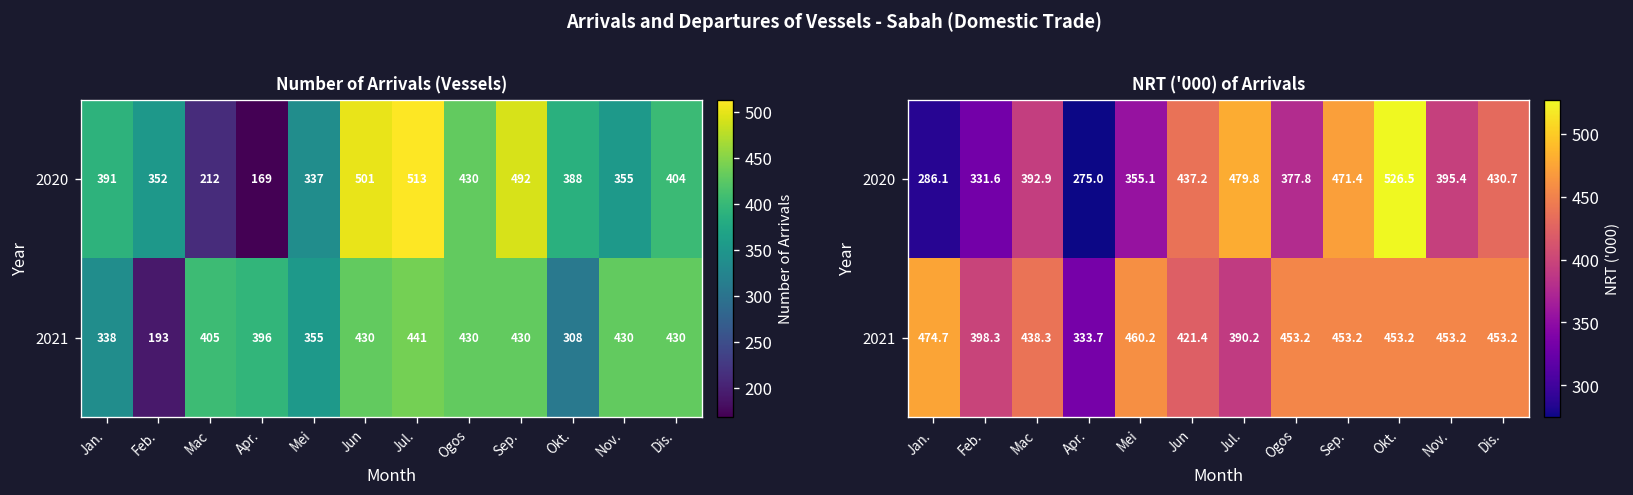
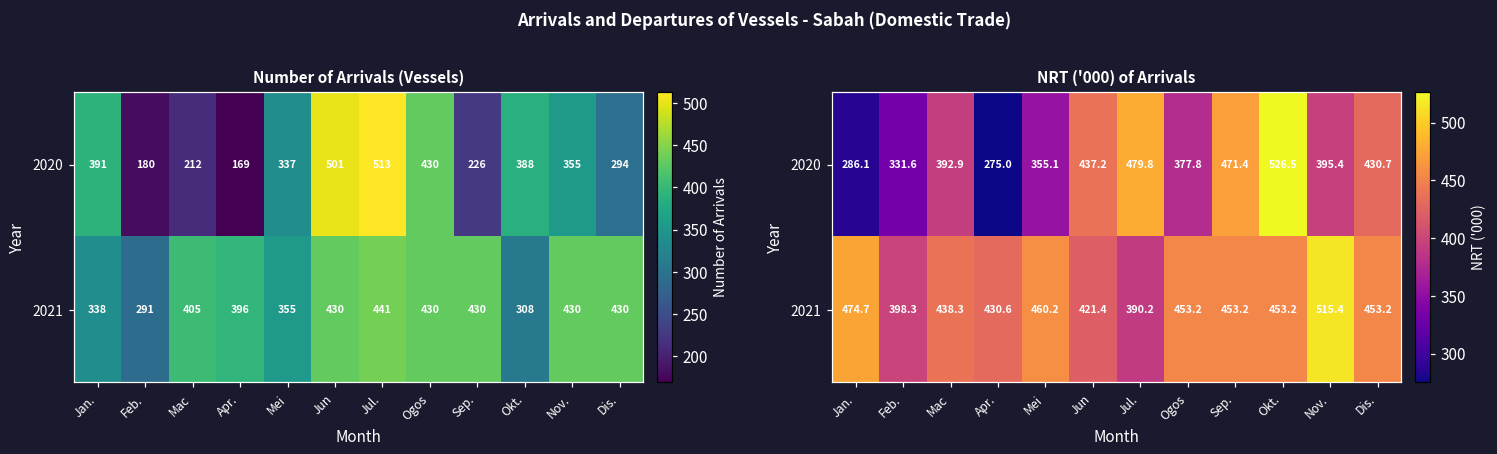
Number of Arrivals (Vessels), 2020, Feb.: 352 -> 180
Number of Arrivals (Vessels), 2020, Sep.: 492 -> 226
Number of Arrivals (Vessels), 2020, Dis.: 404 -> 294
Number of Arrivals (Vessels), 2021, Feb.: 193 -> 291
NRT ('000) of Arrivals, 2021, Apr.: 333.7 -> 430.6
NRT ('000) of Arrivals, 2021, Nov.: 453.2 -> 515.4
